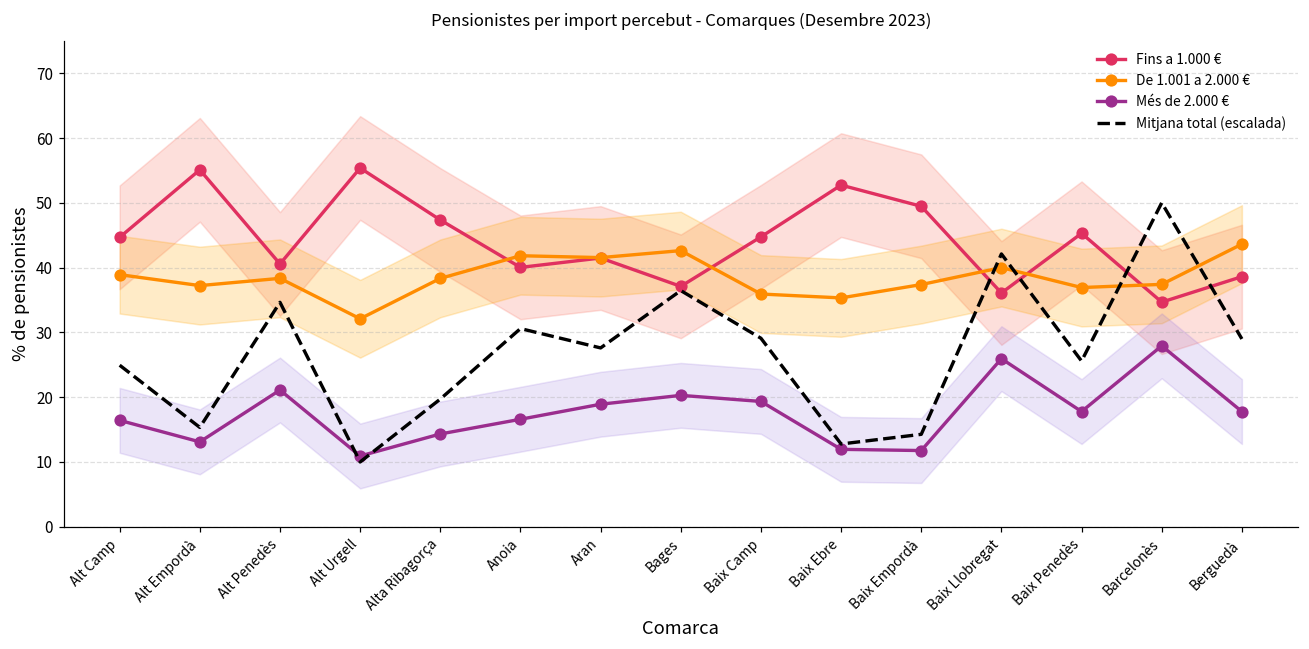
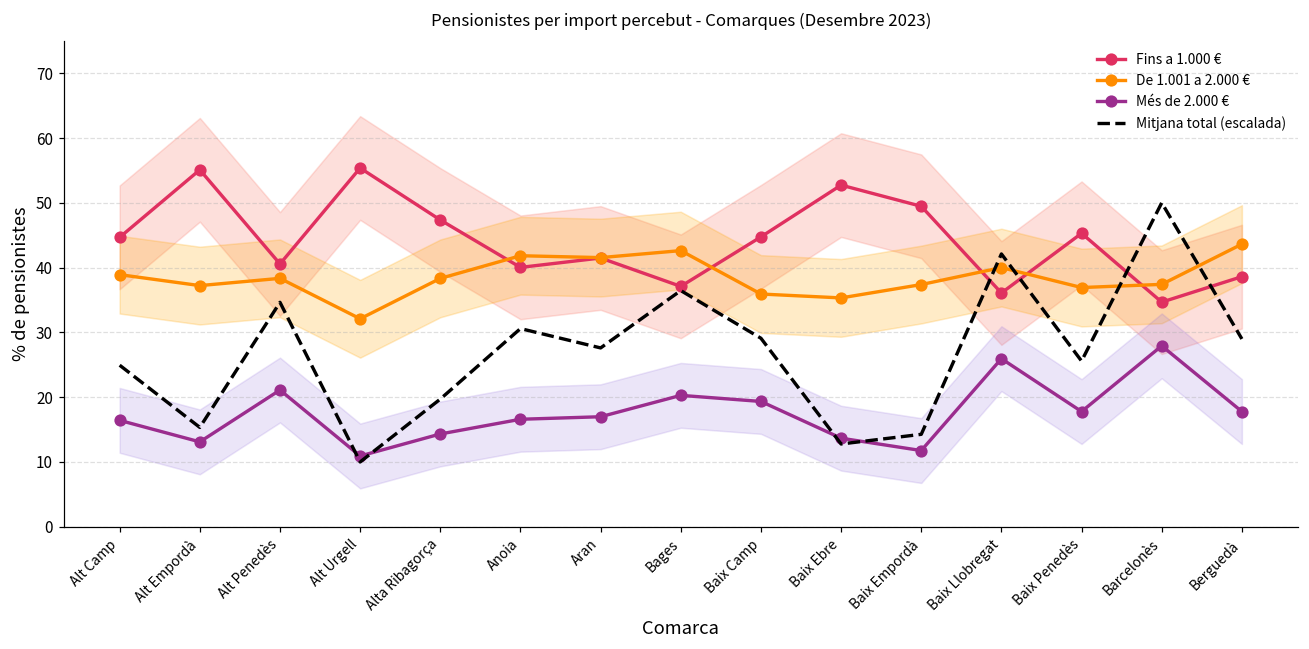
Més de 2.000 €, Aran: 19 -> 17
Més de 2.000 €, Baix Ebre: 12 -> 14
